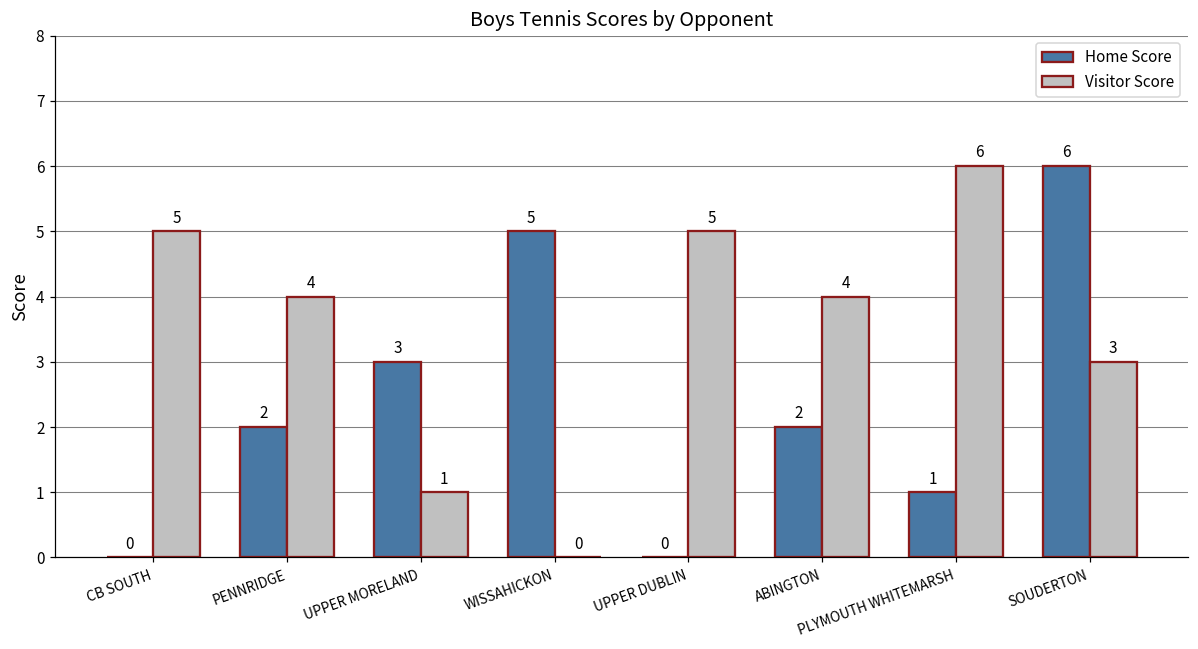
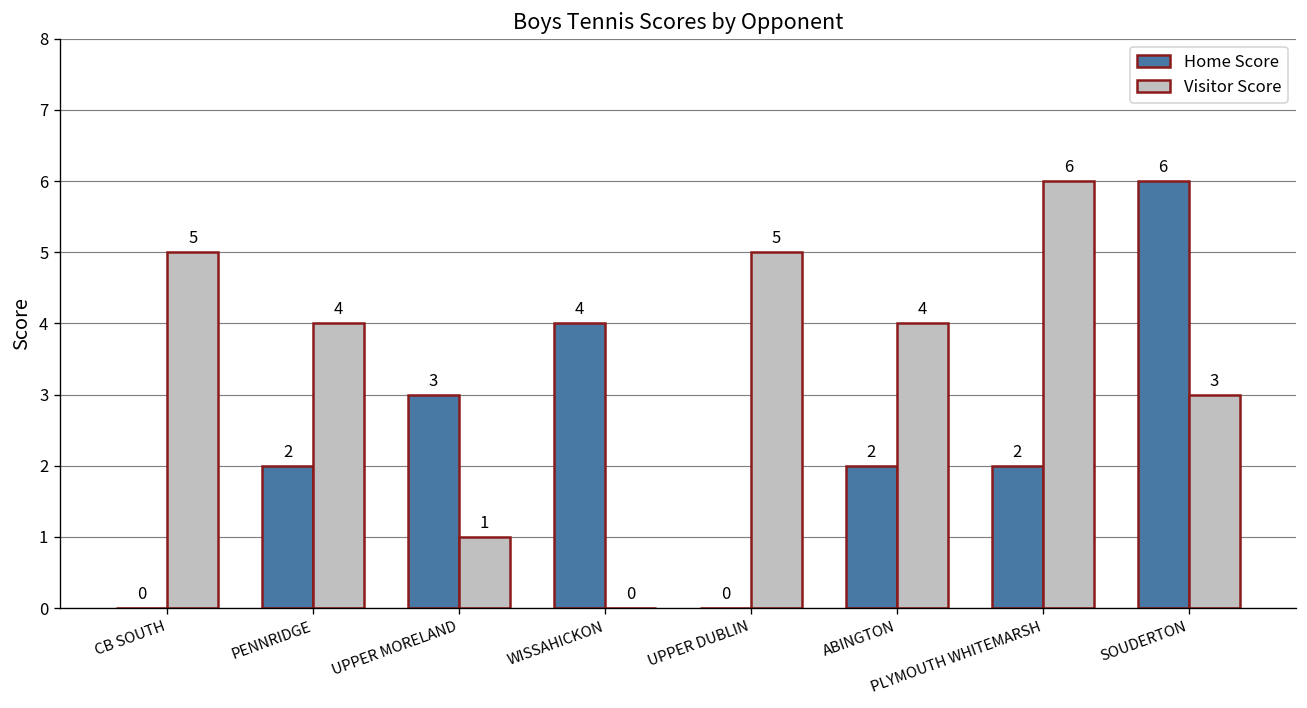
Home Score, WISSAHICKON: 5 -> 4
Home Score, PLYMOUTH WHITEMARSH: 1 -> 2
